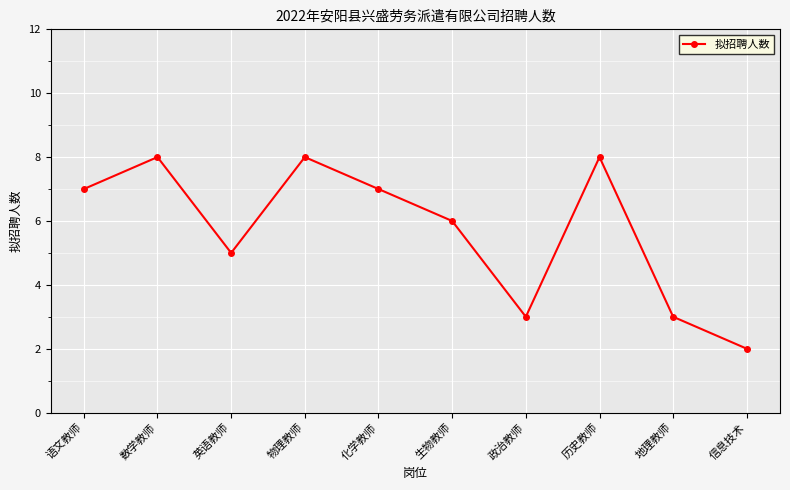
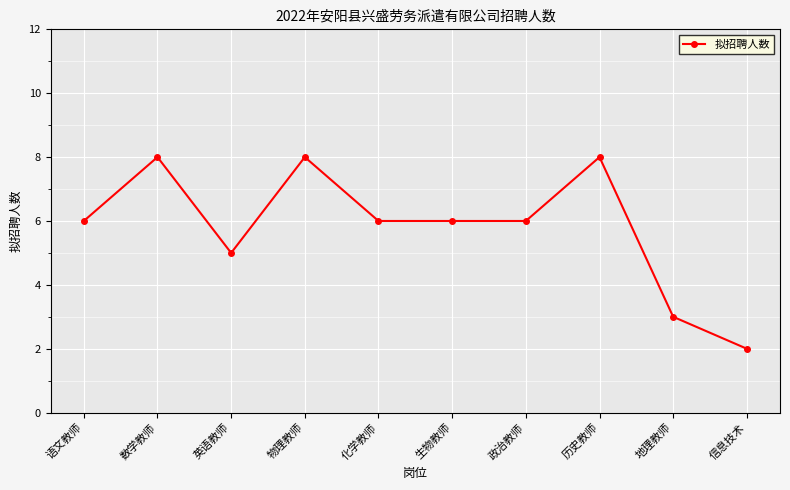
语文教师: 7 -> 6
化学教师: 7 -> 6
政治教师: 3 -> 6
